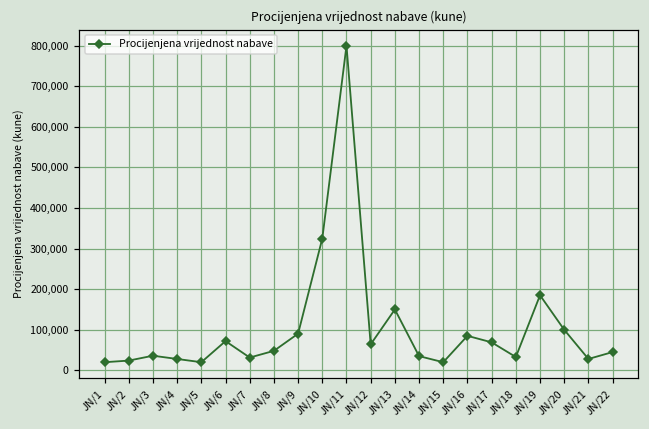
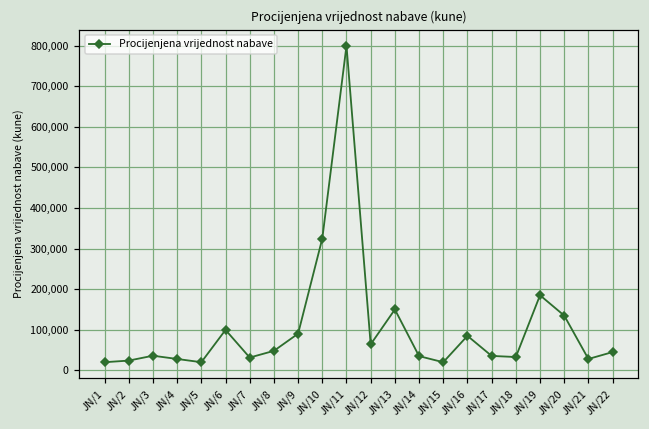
JN/6: 70,000 -> 100,000
JN/17: 70,000 -> 40,000
JN/20: 100,000 -> 130,000
